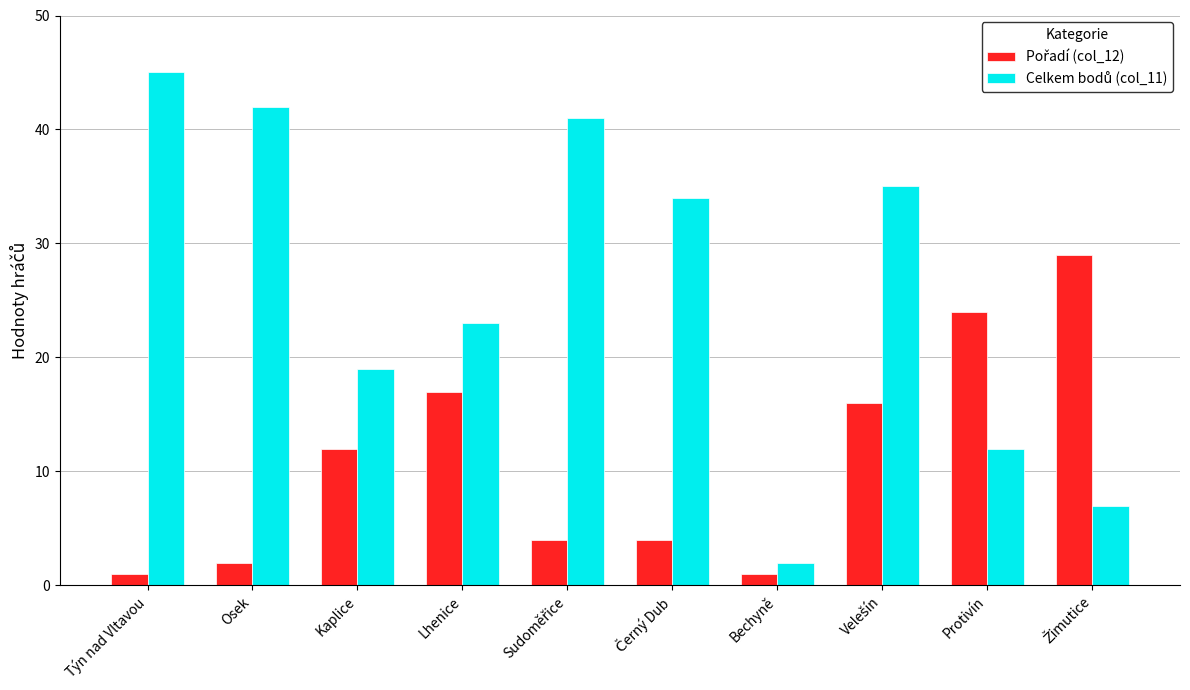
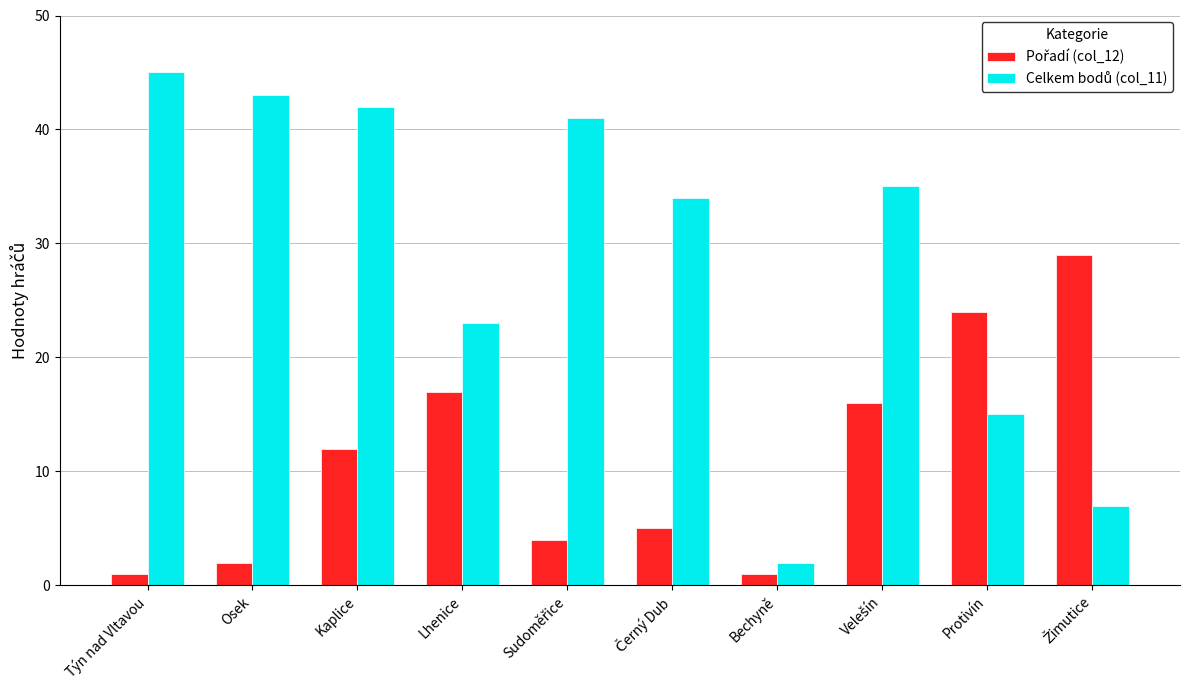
Celkem bodů (col_11), Osek: 42 -> 43
Celkem bodů (col_11), Kaplice: 19 -> 42
Pořadí (col_12), Černý Dub: 4 -> 5
Celkem bodů (col_11), Protivín: 12 -> 15
